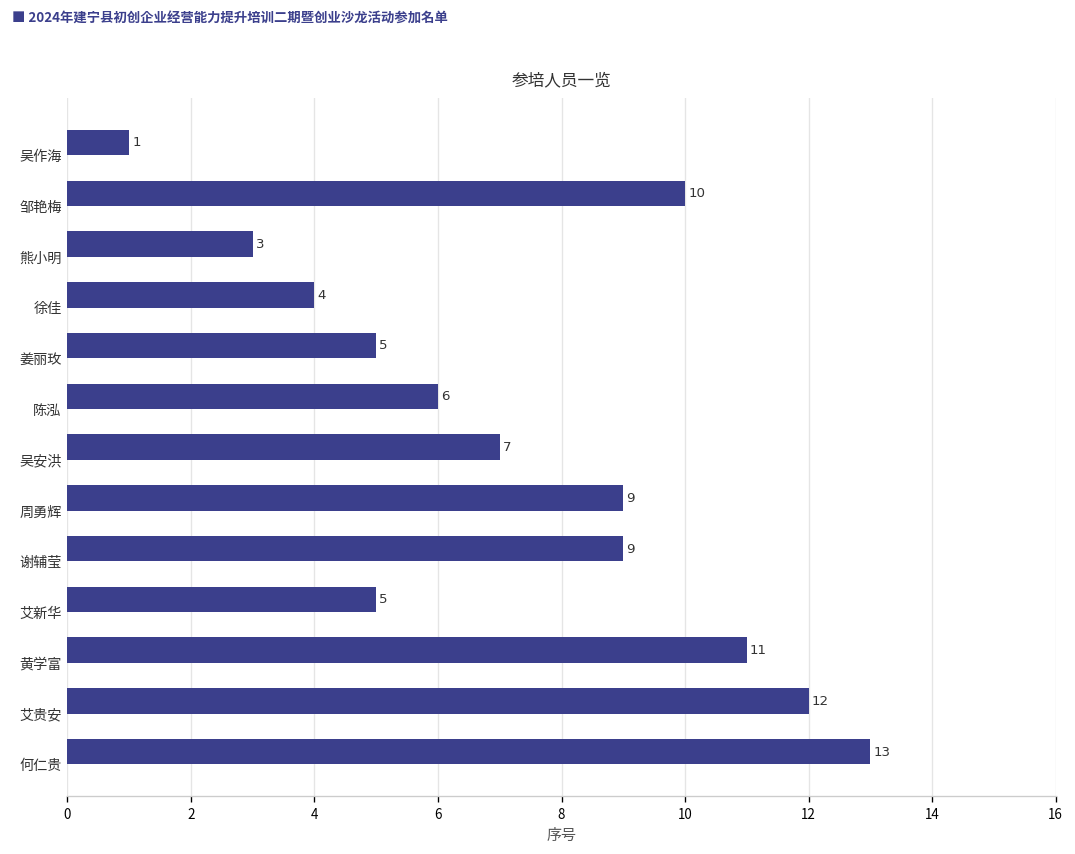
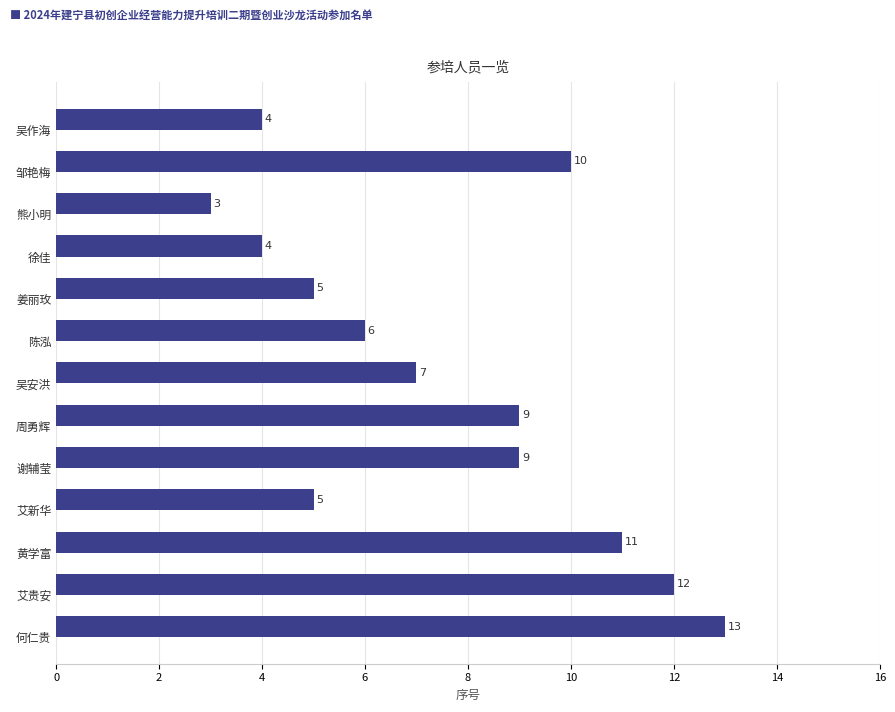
吴作海: 1 -> 4
